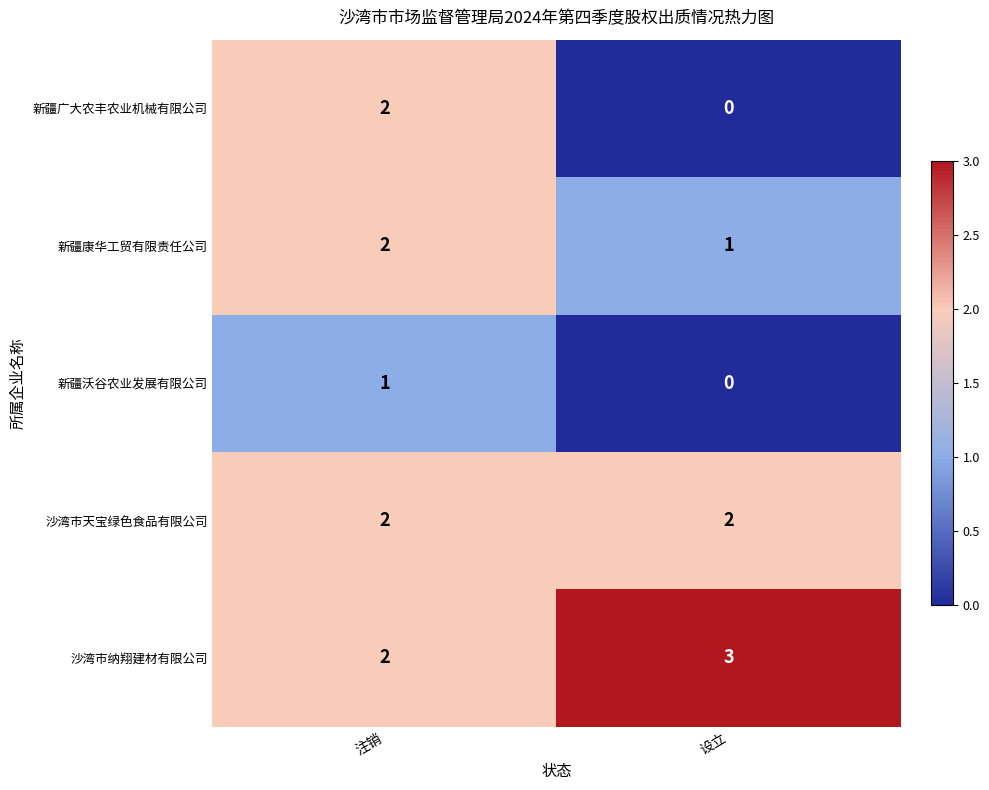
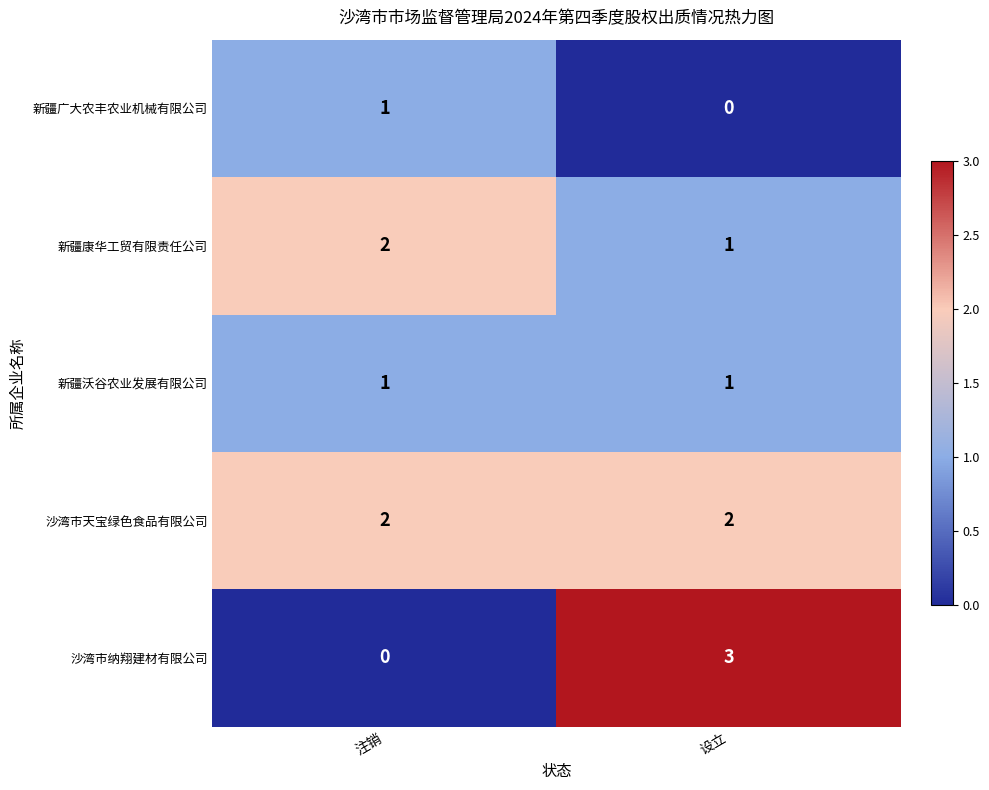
新疆广大农丰农业机械有限公司, 注销: 2 -> 1
新疆沃谷农业发展有限公司, 设立: 0 -> 1
沙湾市纳翔建材有限公司, 注销: 2 -> 0
